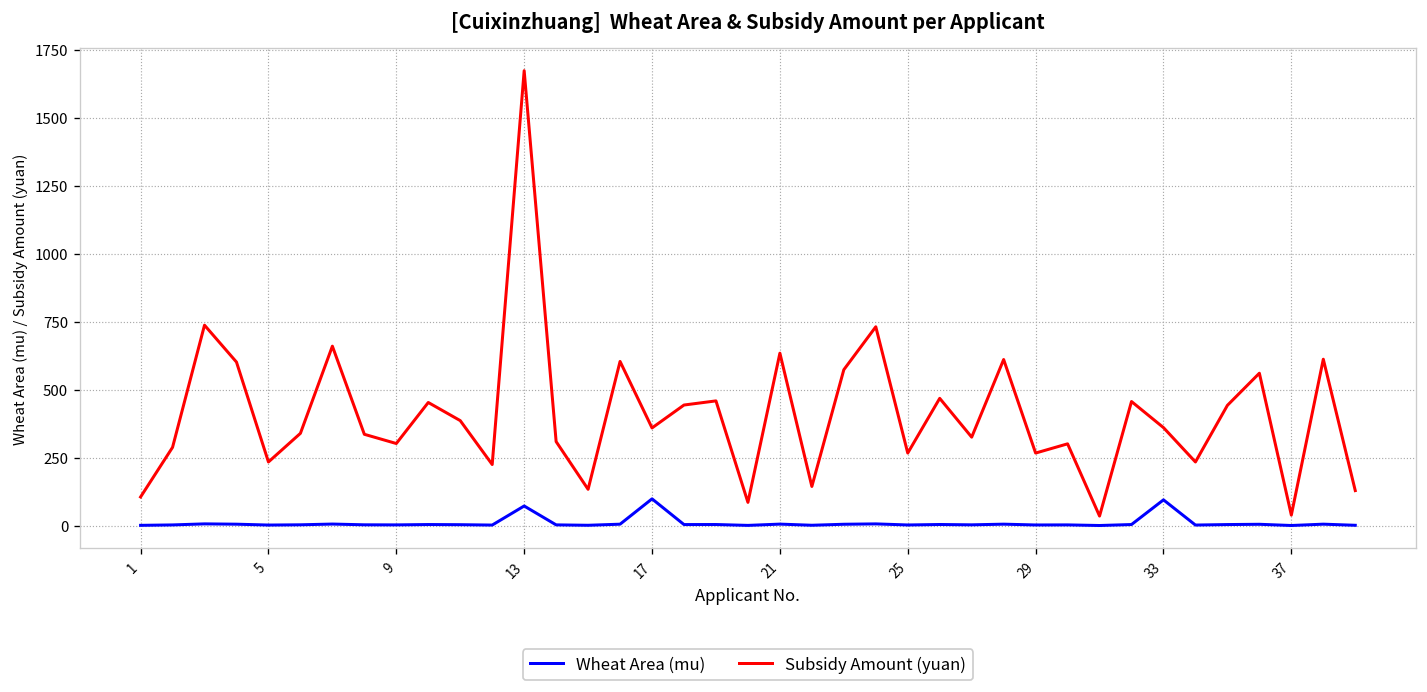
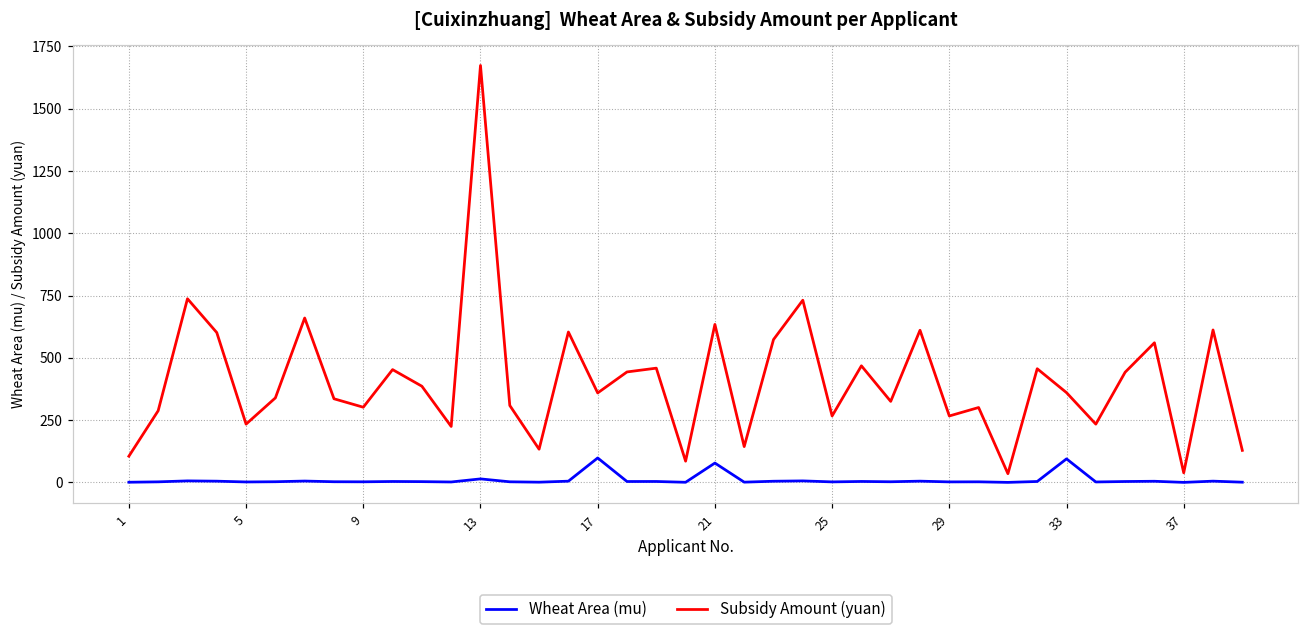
Wheat Area (mu), 13: 70 -> 10
Wheat Area (mu), 21: 10 -> 80
